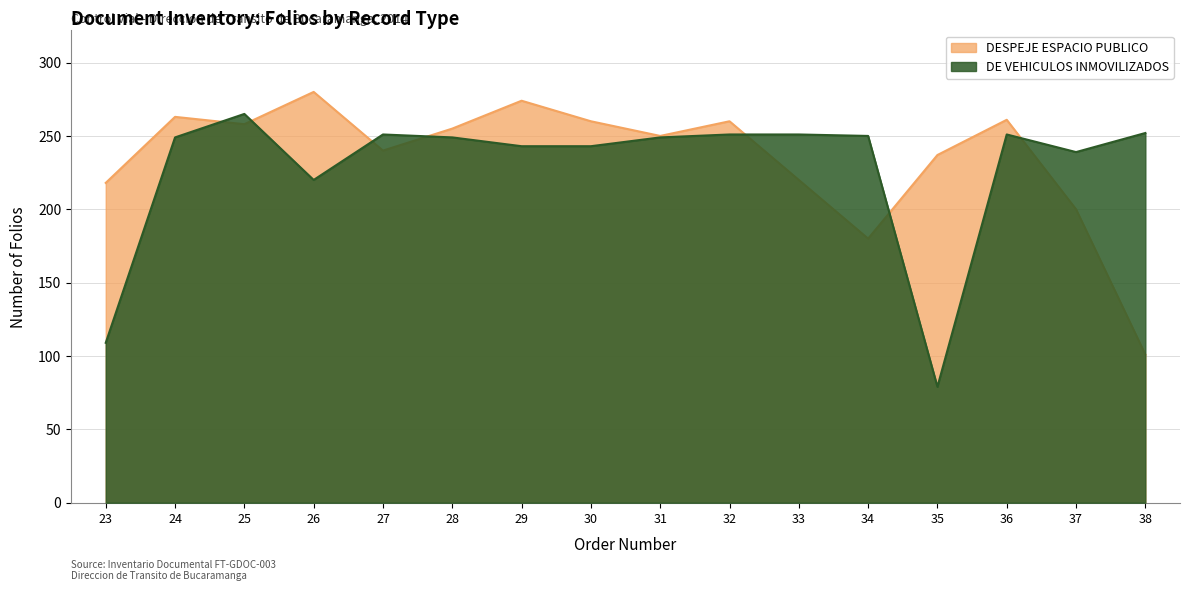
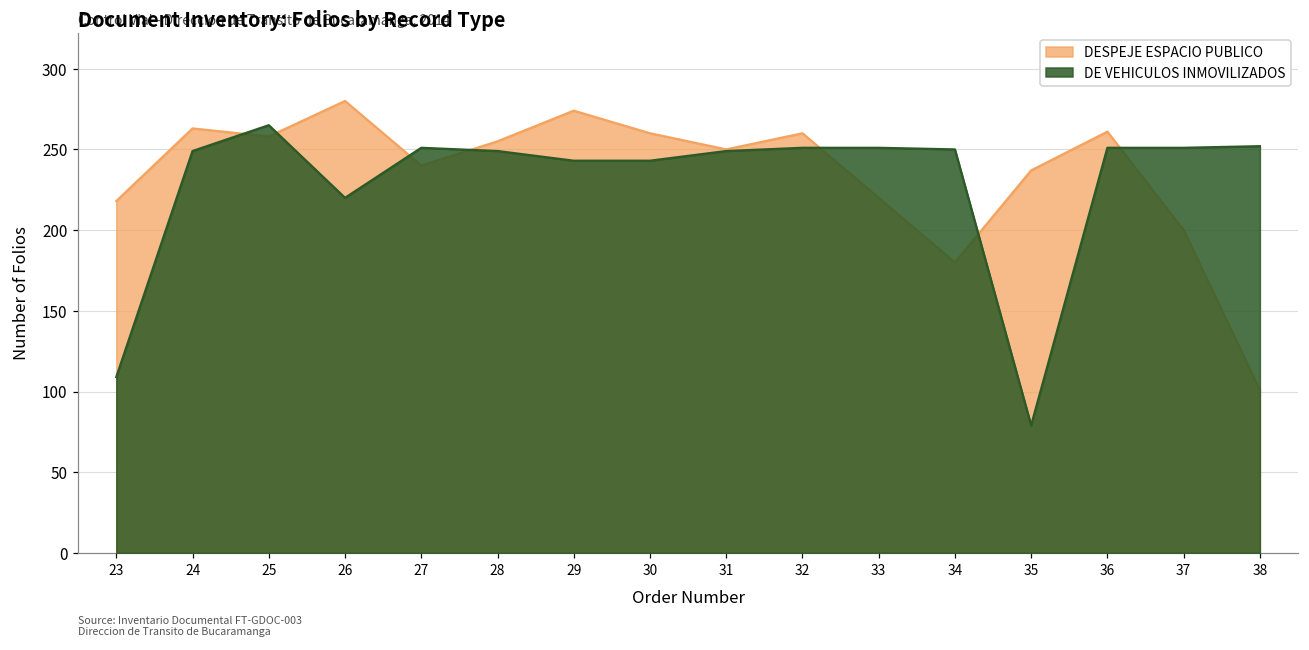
DE VEHICULOS INMOVILIZADOS, 37: 239 -> 251
